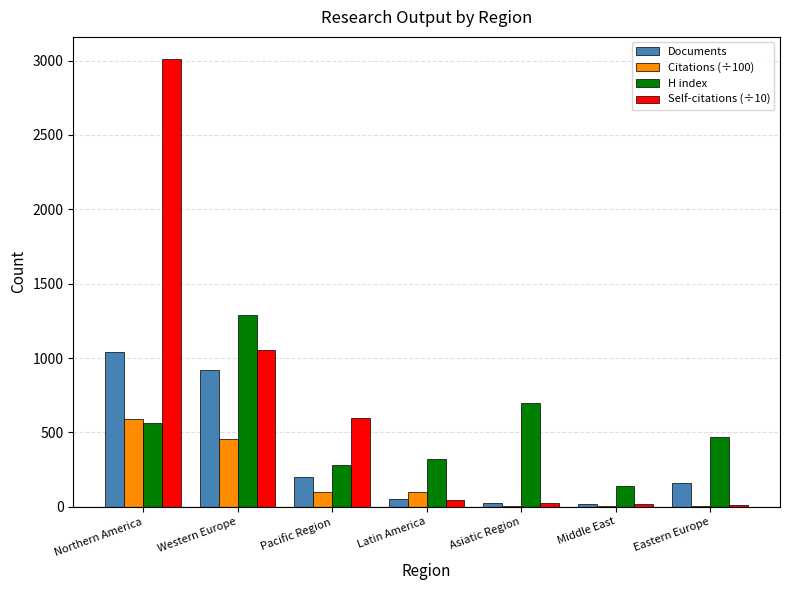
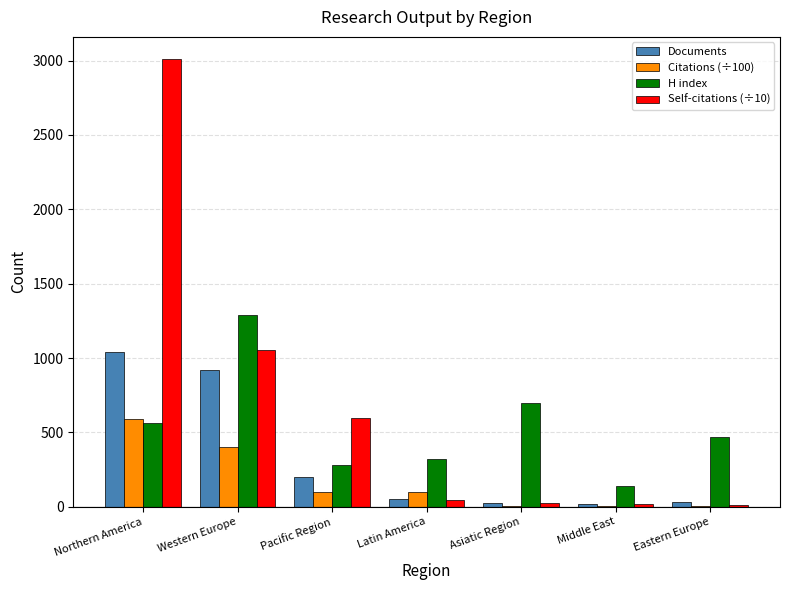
Citations (÷100), Western Europe: 450 -> 400
Documents, Eastern Europe: 160 -> 30
